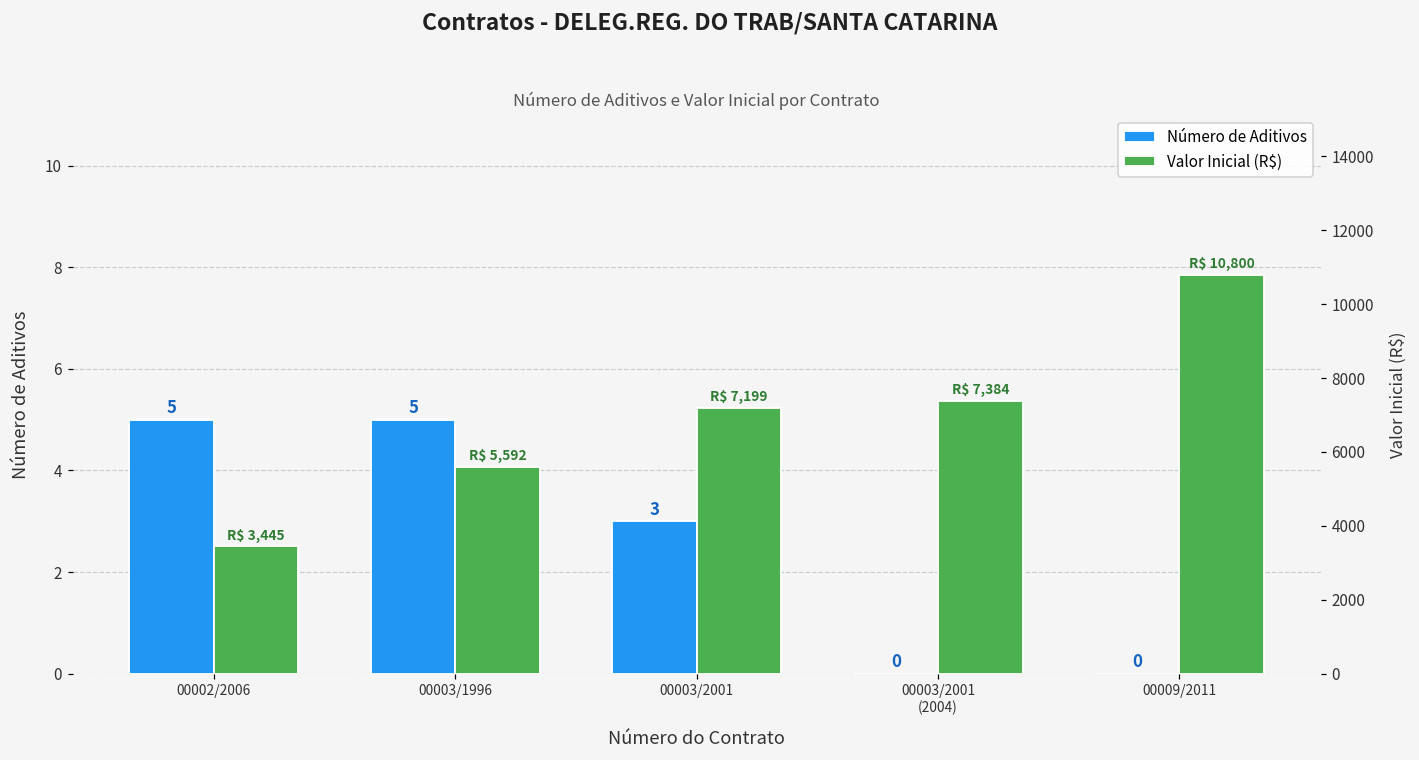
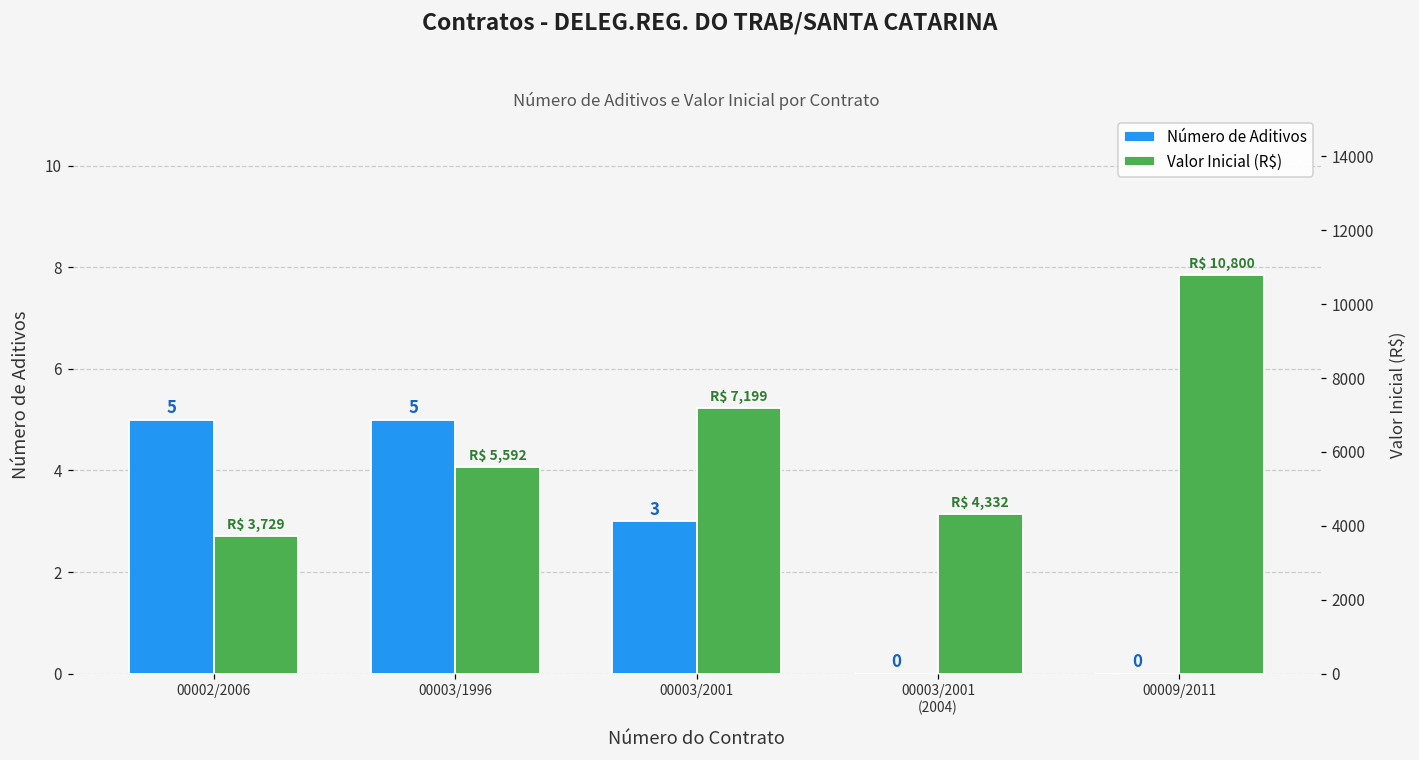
Valor Inicial (R$), 00002/2006: 3,445 -> 3,729
Valor Inicial (R$), 00003/2001 (2004): 7,384 -> 4,332
